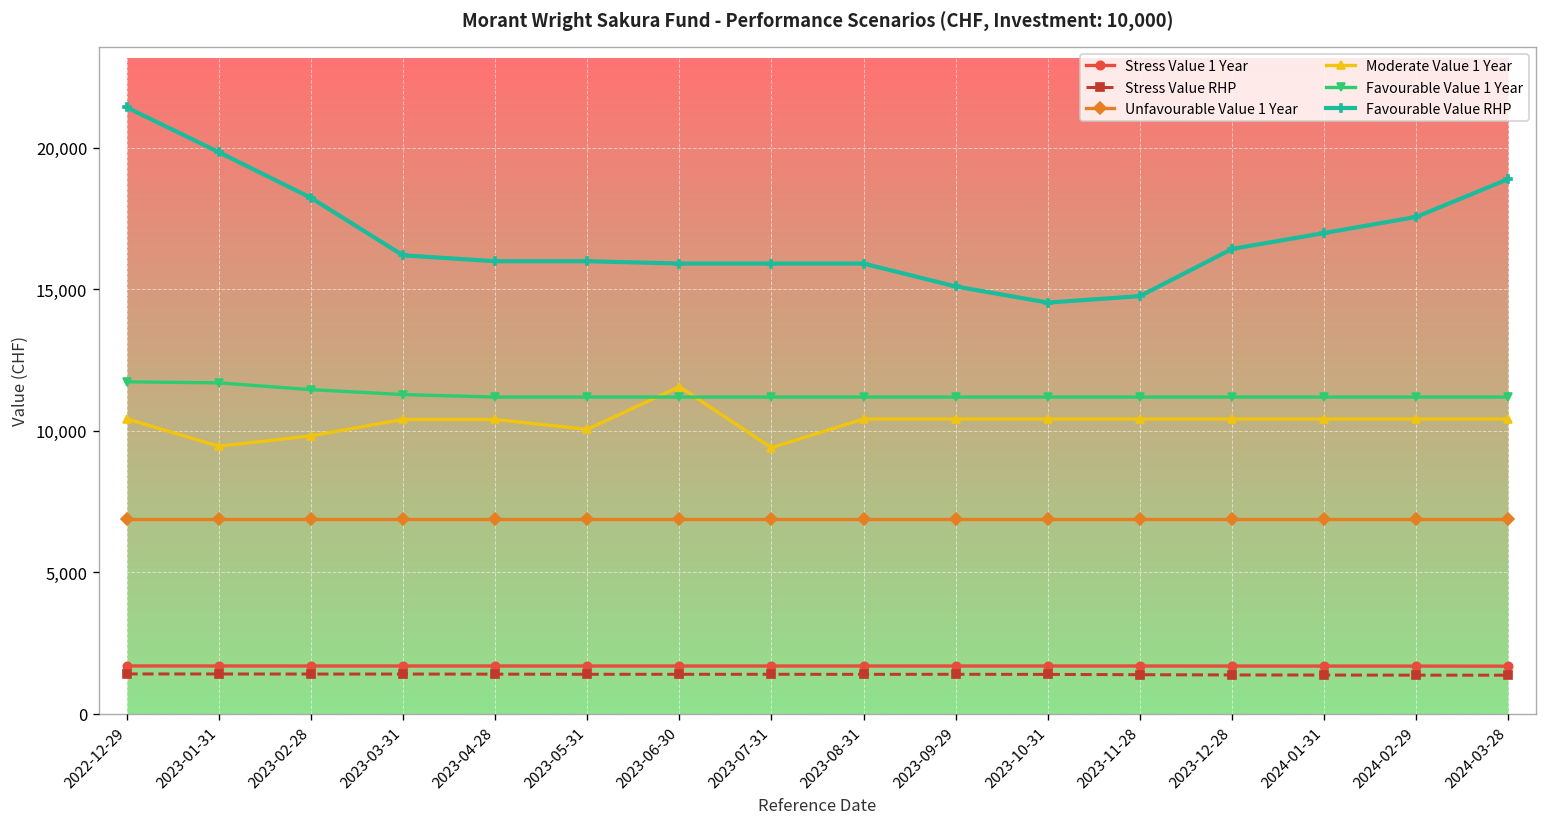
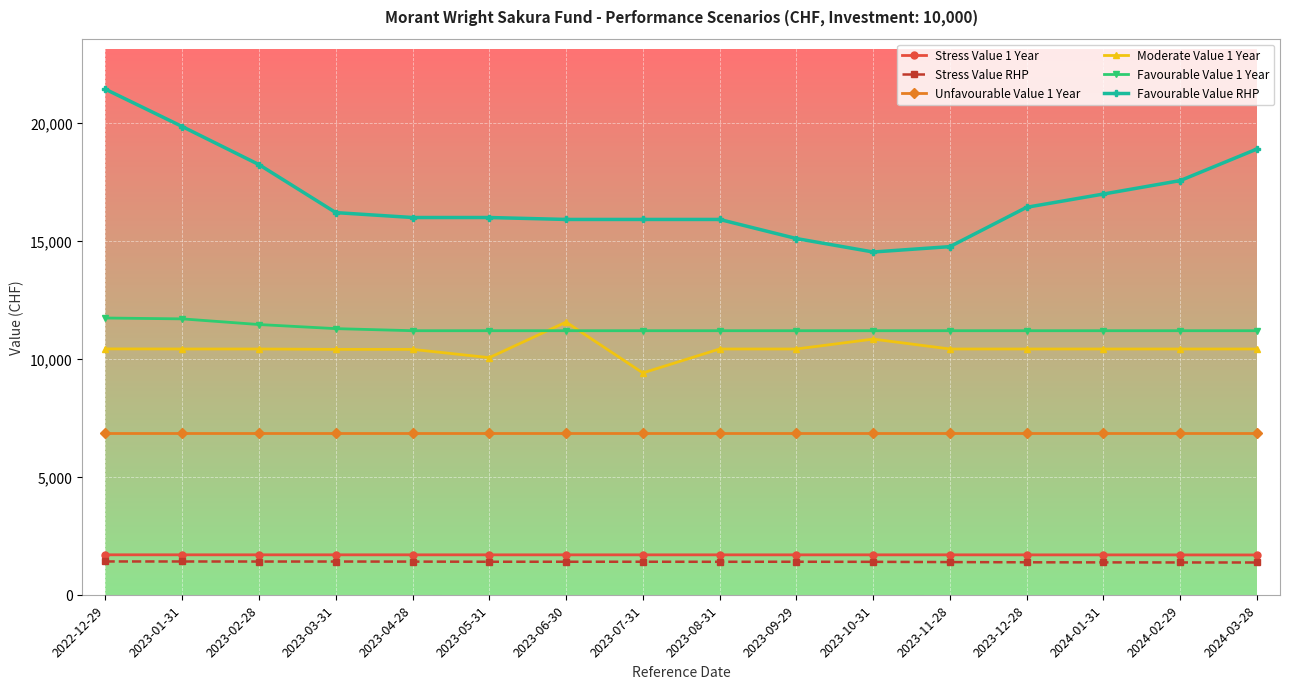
Moderate Value 1 Year, 2023-01-31: 9,500 -> 10,400
Moderate Value 1 Year, 2023-02-28: 9,800 -> 10,400
Moderate Value 1 Year, 2023-10-31: 10,400 -> 10,800
